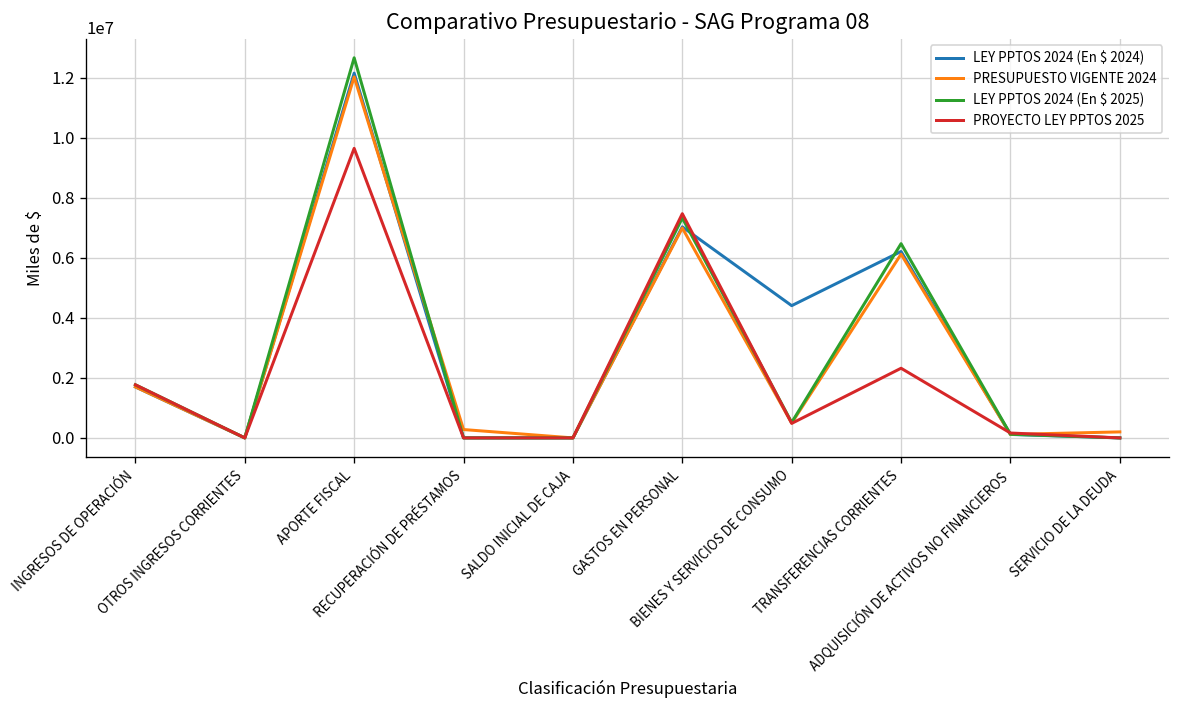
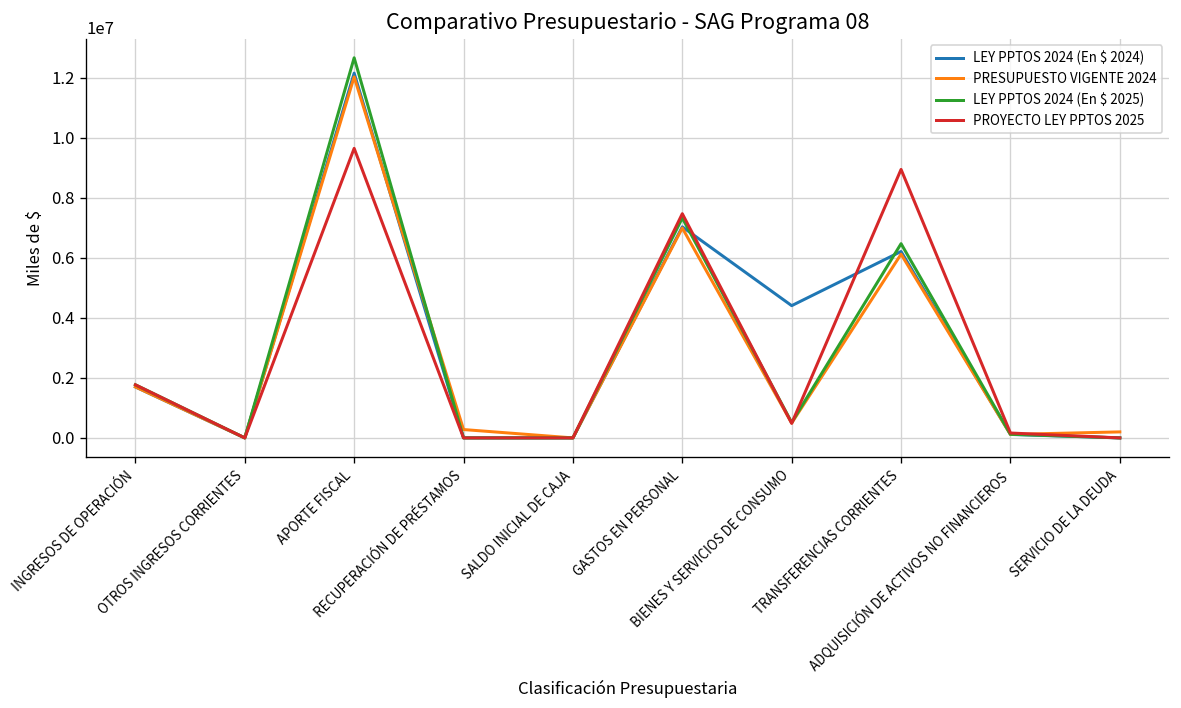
PROYECTO LEY PPTOS 2025, TRANSFERENCIAS CORRIENTES: 2300000 -> 8900000
